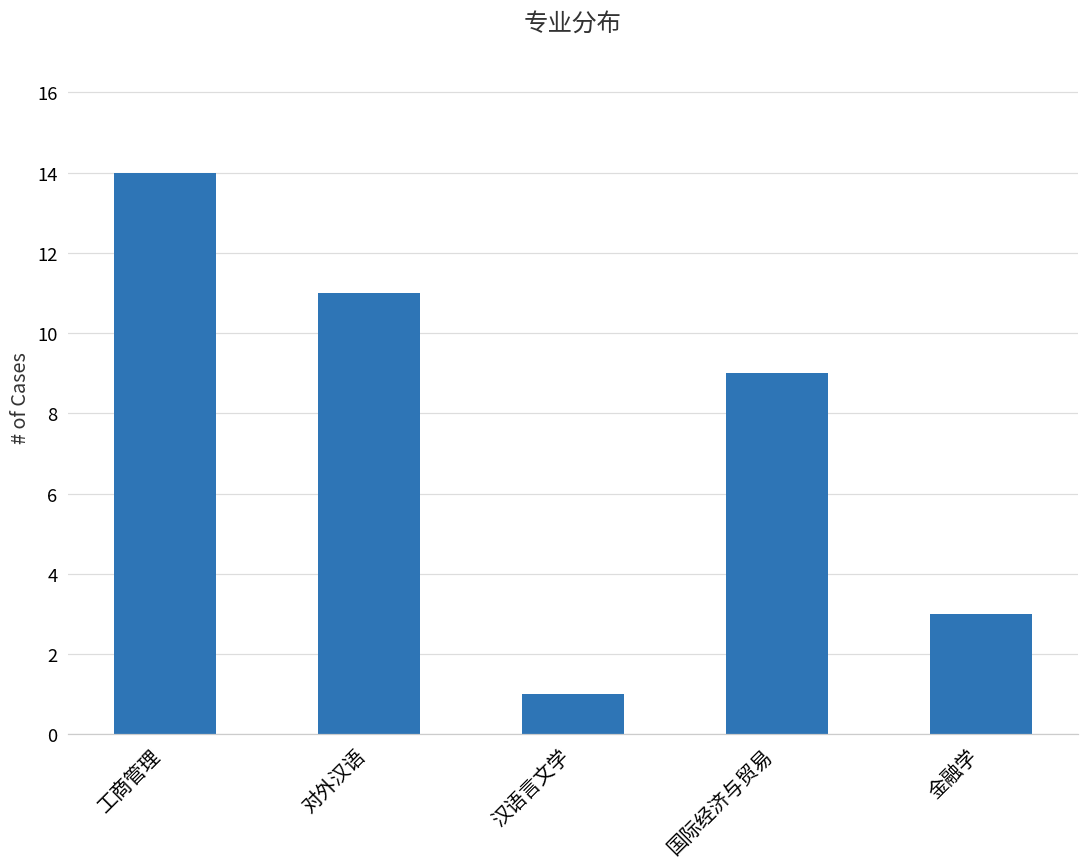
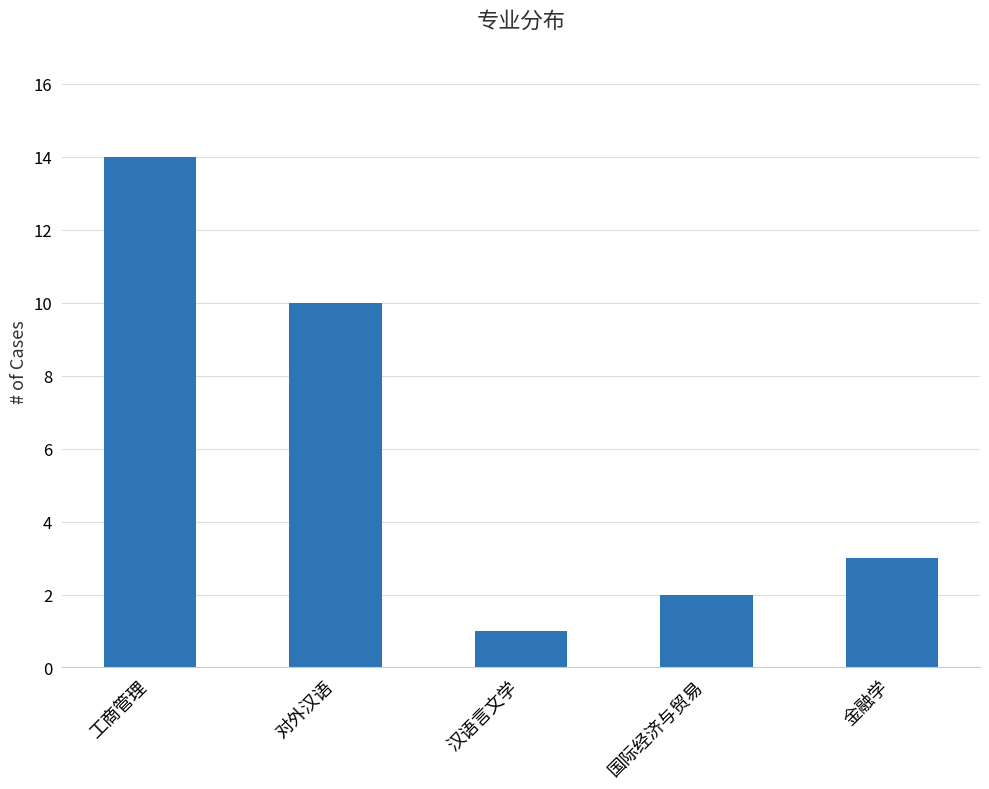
对外汉语: 11 -> 10
国际经济与贸易: 9 -> 2
